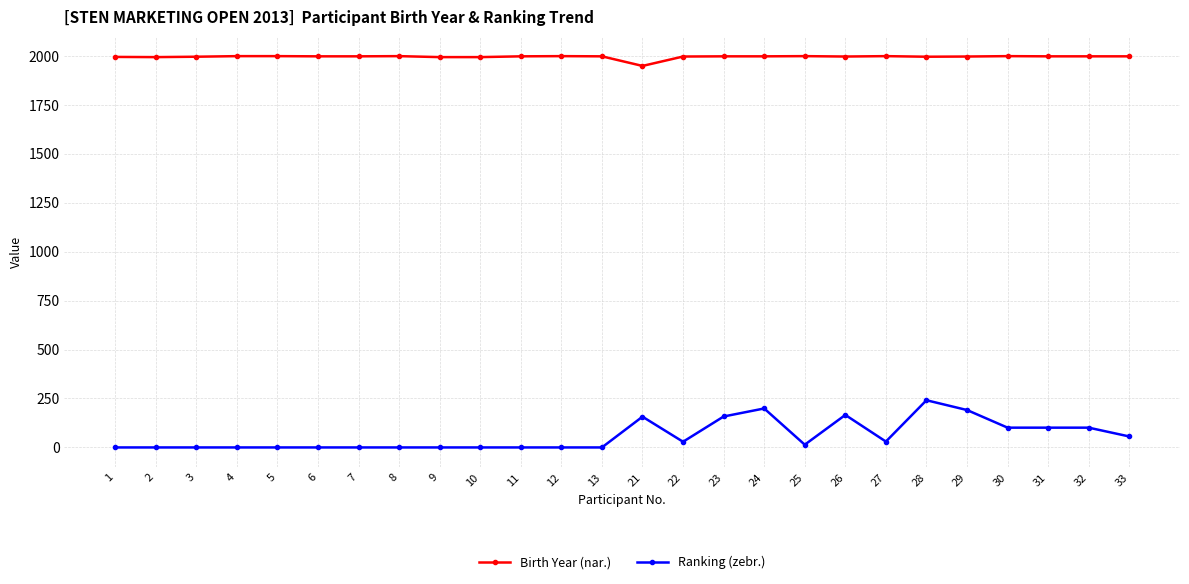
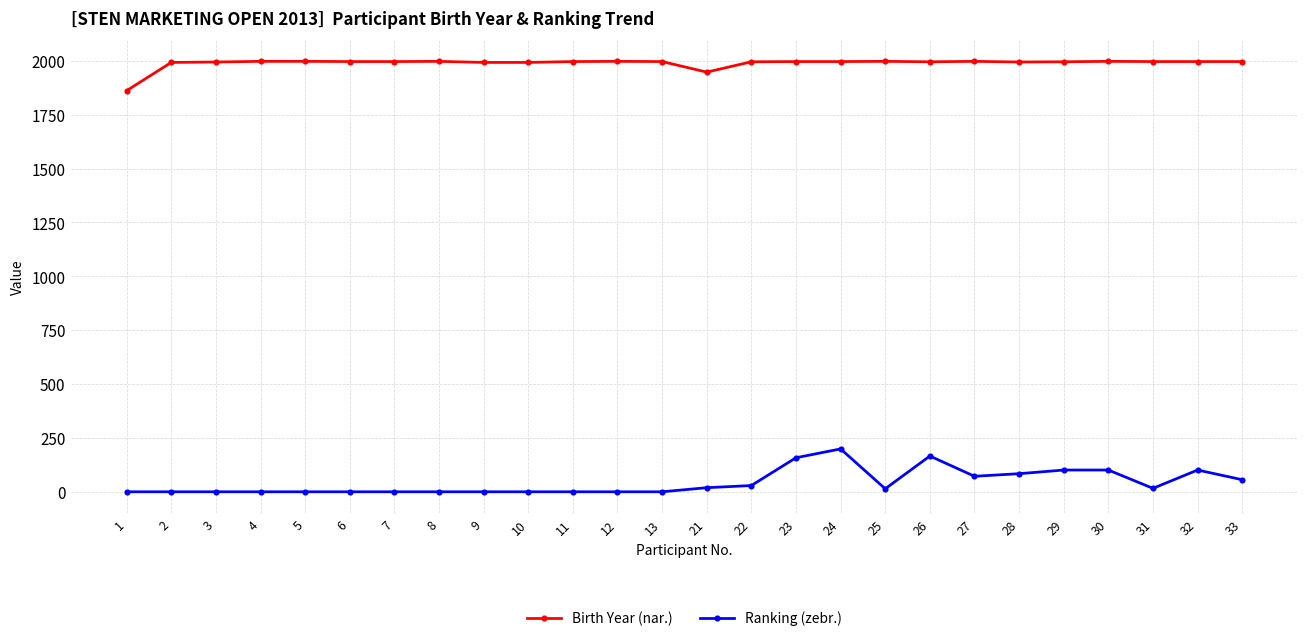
Birth Year (nar.), 1: 1990 -> 1860
Ranking (zebr.), 21: 160 -> 20
Ranking (zebr.), 27: 30 -> 70
Ranking (zebr.), 28: 240 -> 80
Ranking (zebr.), 29: 190 -> 100
Ranking (zebr.), 31: 100 -> 20
